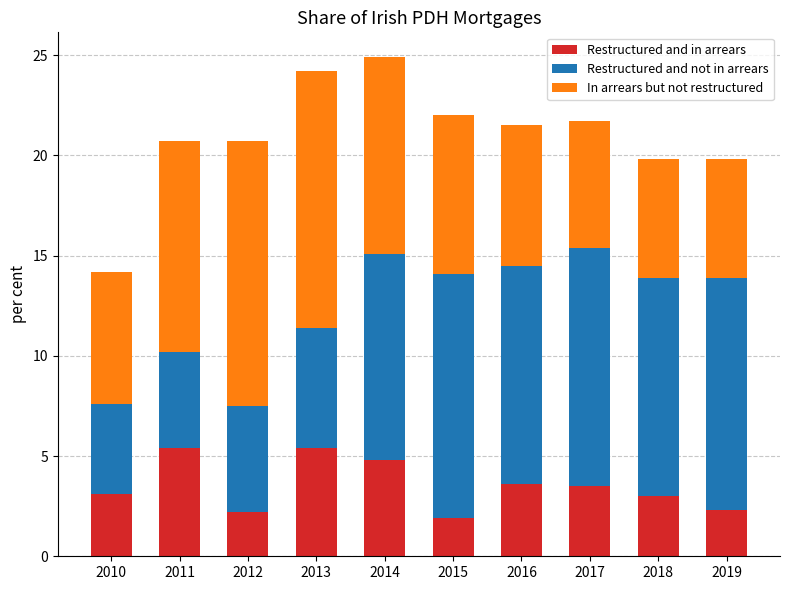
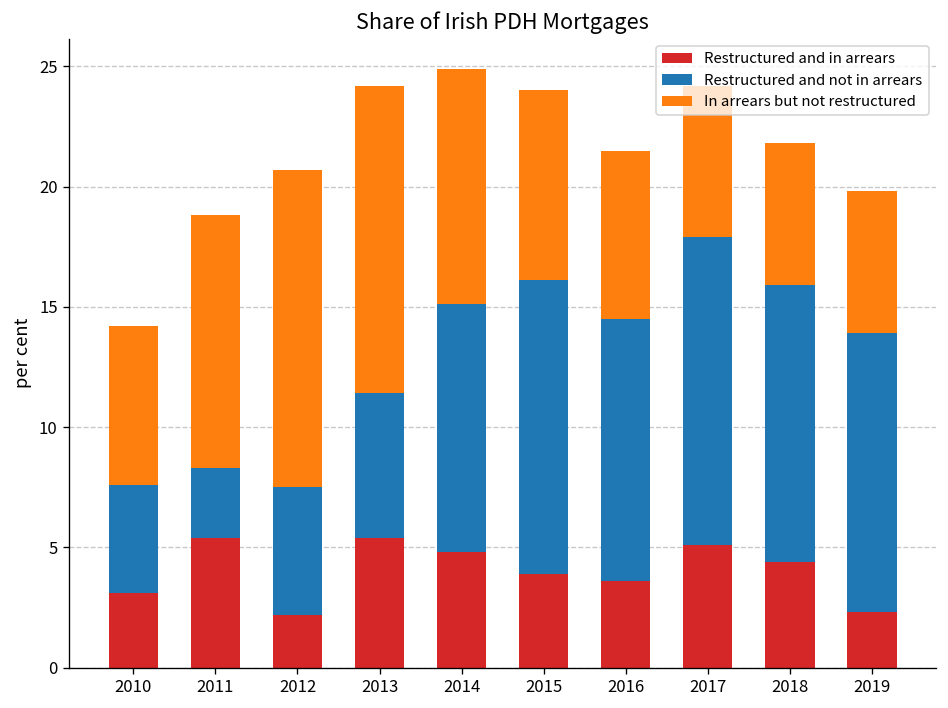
Restructured and not in arrears, 2011: 4.8 -> 2.9
Restructured and in arrears, 2015: 1.9 -> 3.9
Restructured and in arrears, 2017: 3.5 -> 5.1
Restructured and not in arrears, 2017: 11.9 -> 12.8
Restructured and in arrears, 2018: 3.0 -> 4.4
Restructured and not in arrears, 2018: 10.9 -> 11.5
